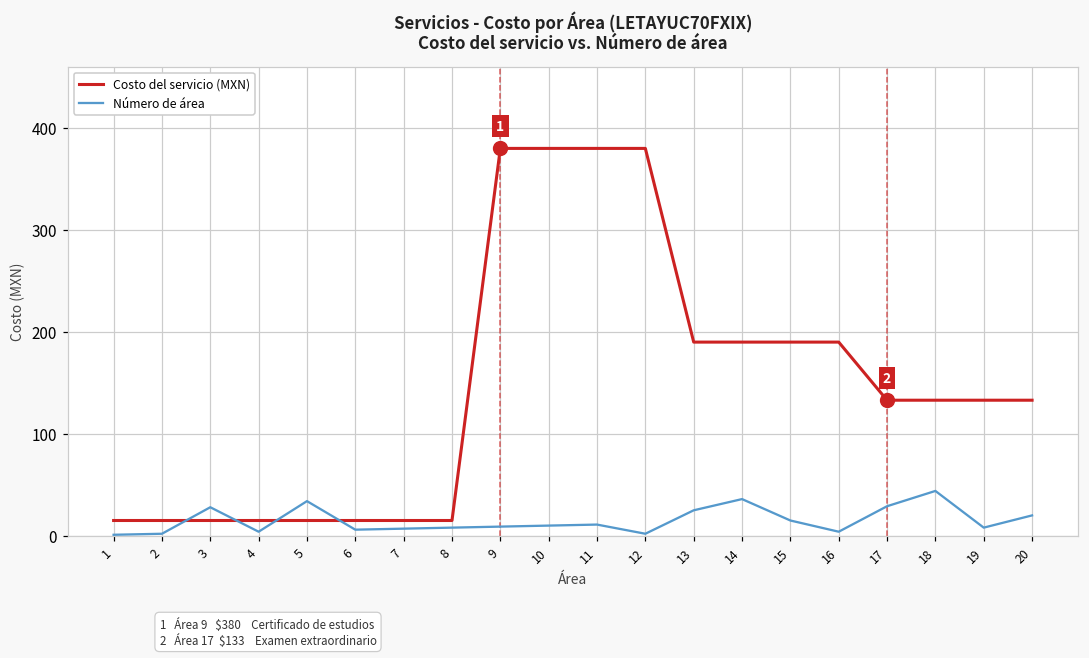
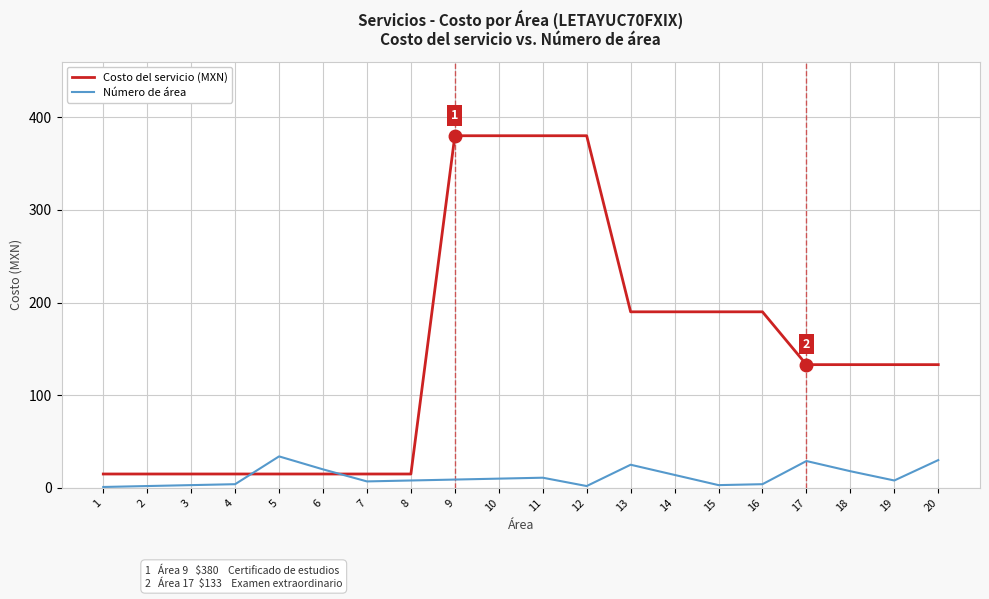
Número de área, 3: 30 -> 0
Número de área, 6: 10 -> 20
Número de área, 14: 40 -> 10
Número de área, 15: 20 -> 0
Número de área, 18: 40 -> 20
Número de área, 20: 20 -> 30
